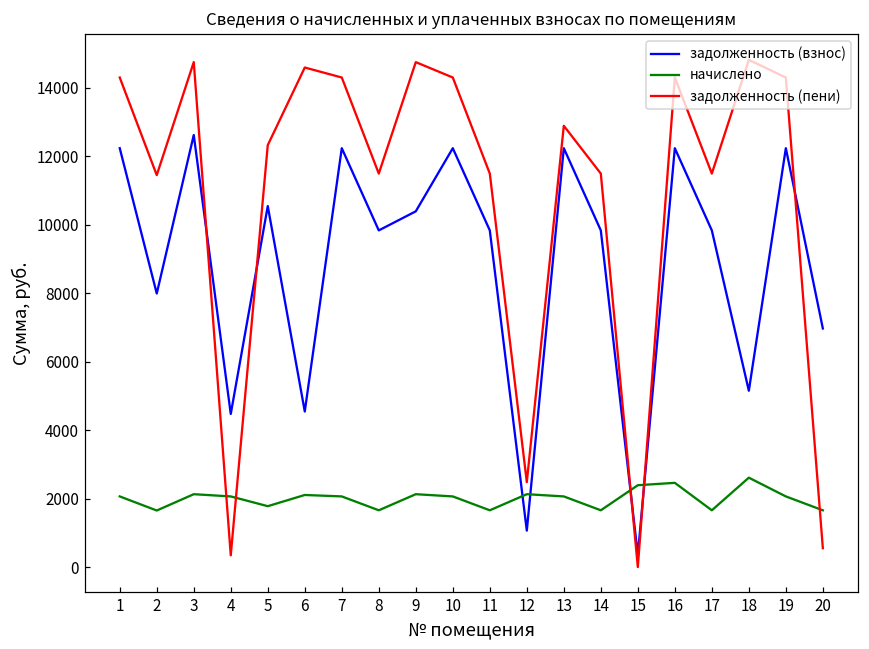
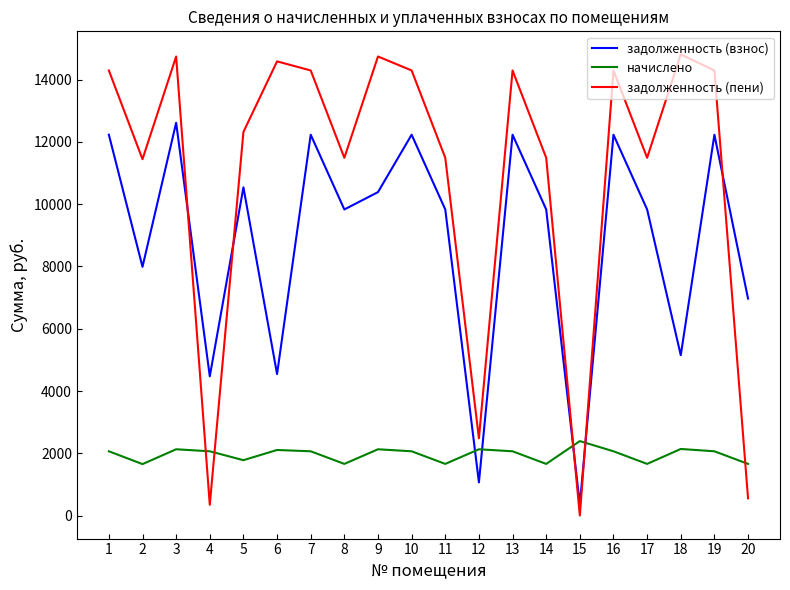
задолженность (пени), 13: 12900 -> 14300
начислено, 16: 2500 -> 2100
начислено, 18: 2600 -> 2100
